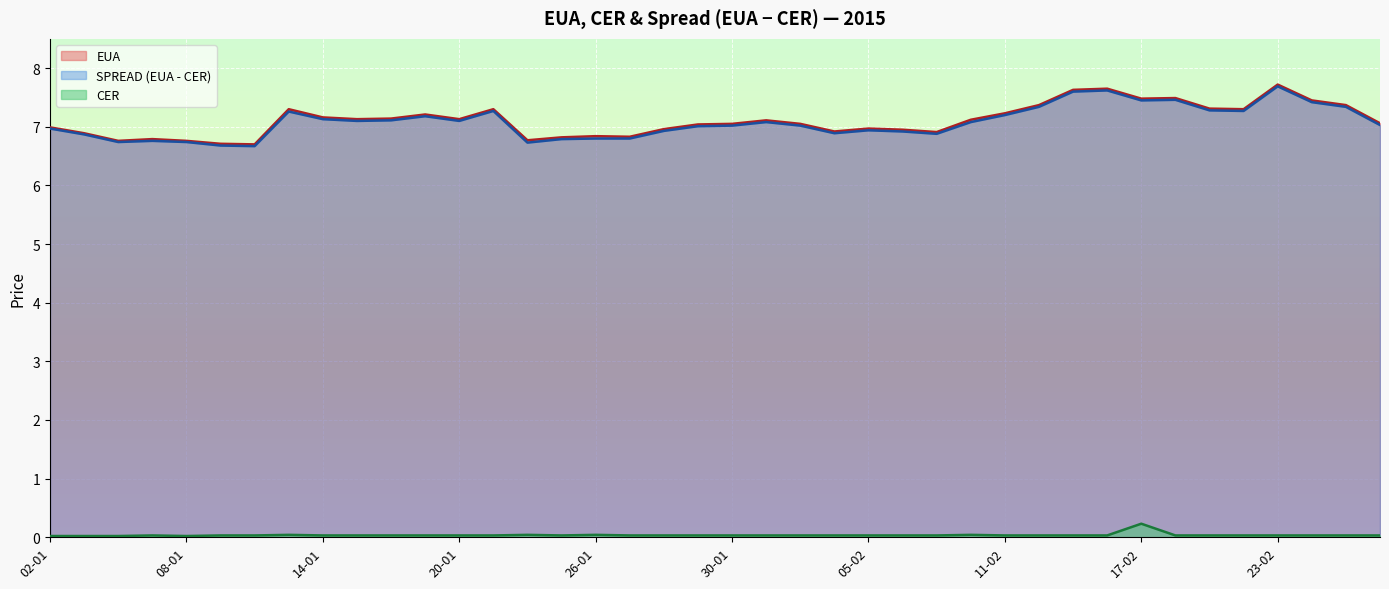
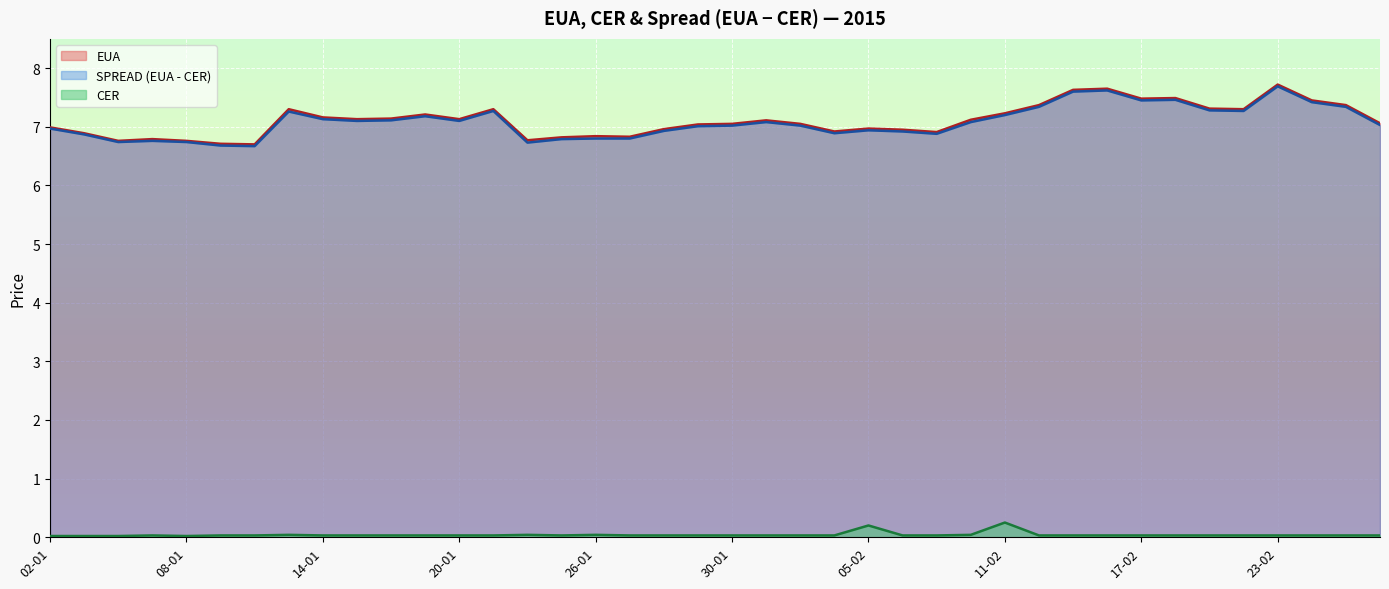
CER, 05-02: 0.0 -> 0.2
CER, 11-02: 0.0 -> 0.3
CER, 17-02: 0.2 -> 0.0
